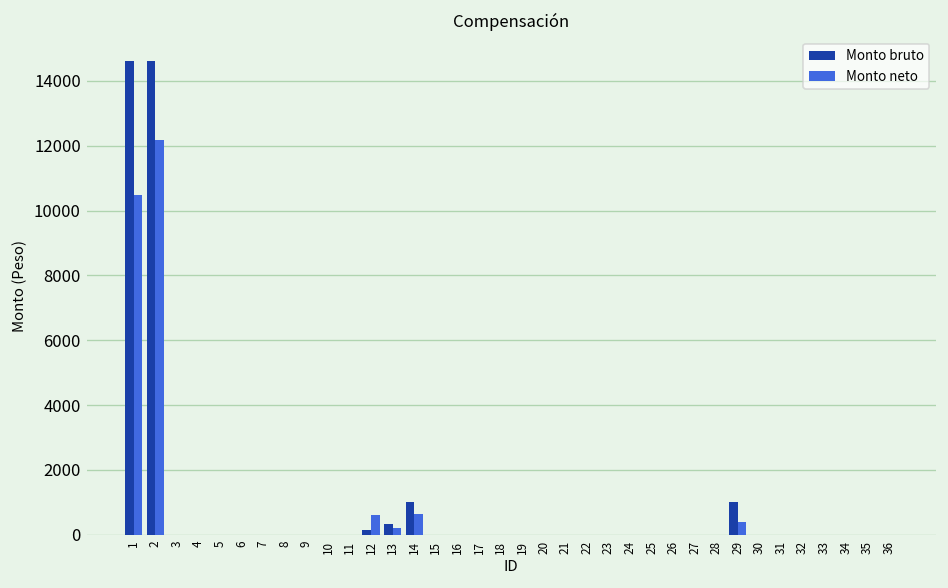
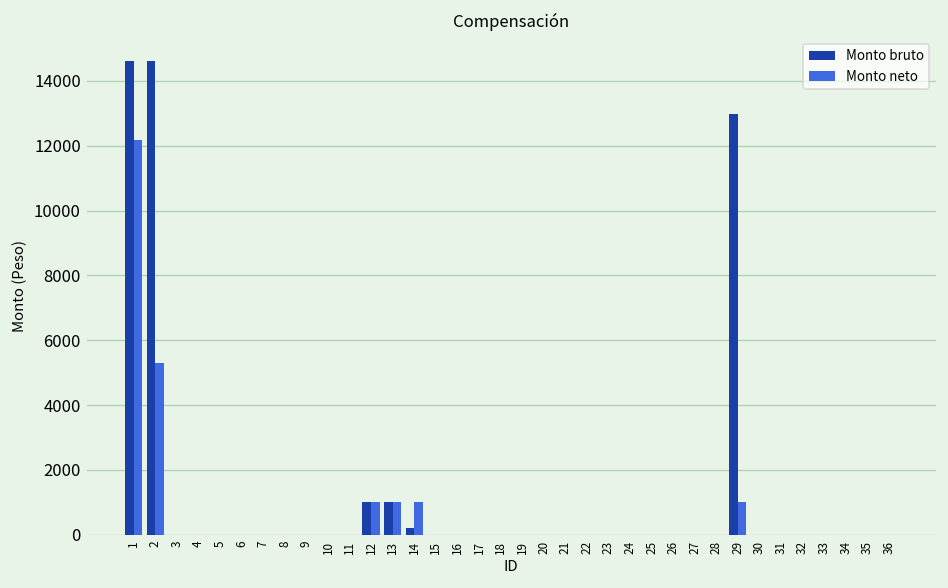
Monto neto, 1: 10500 -> 12200
Monto neto, 2: 12200 -> 5300
Monto bruto, 12: 200 -> 1000
Monto neto, 12: 600 -> 1000
Monto bruto, 13: 300 -> 1000
Monto neto, 13: 200 -> 1000
Monto bruto, 14: 1000 -> 200
Monto neto, 14: 600 -> 1000
Monto bruto, 29: 1000 -> 13000
Monto neto, 29: 400 -> 1000
